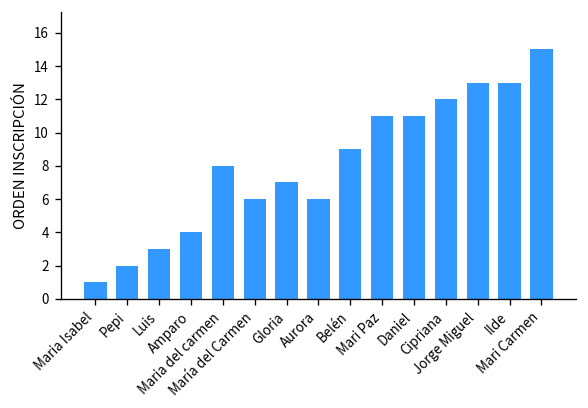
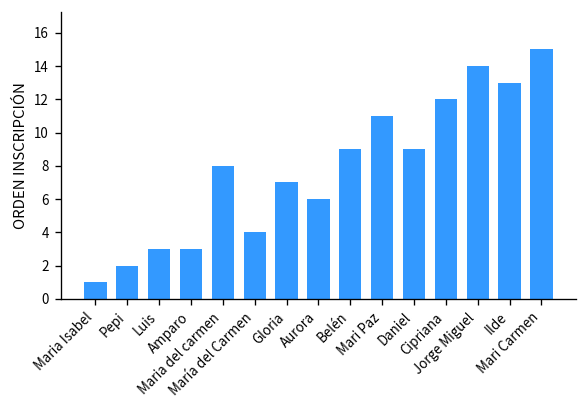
Amparo: 4 -> 3
María del Carmen: 6 -> 4
Daniel: 11 -> 9
Jorge Miguel: 13 -> 14
